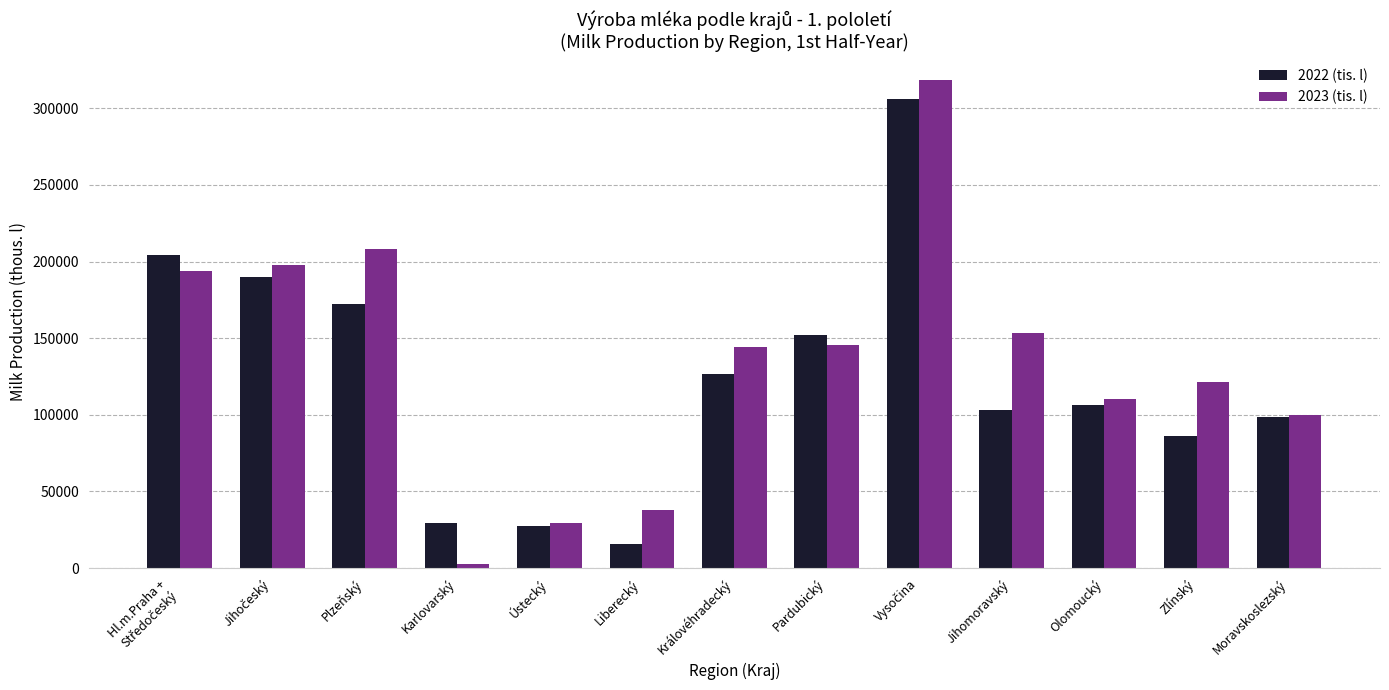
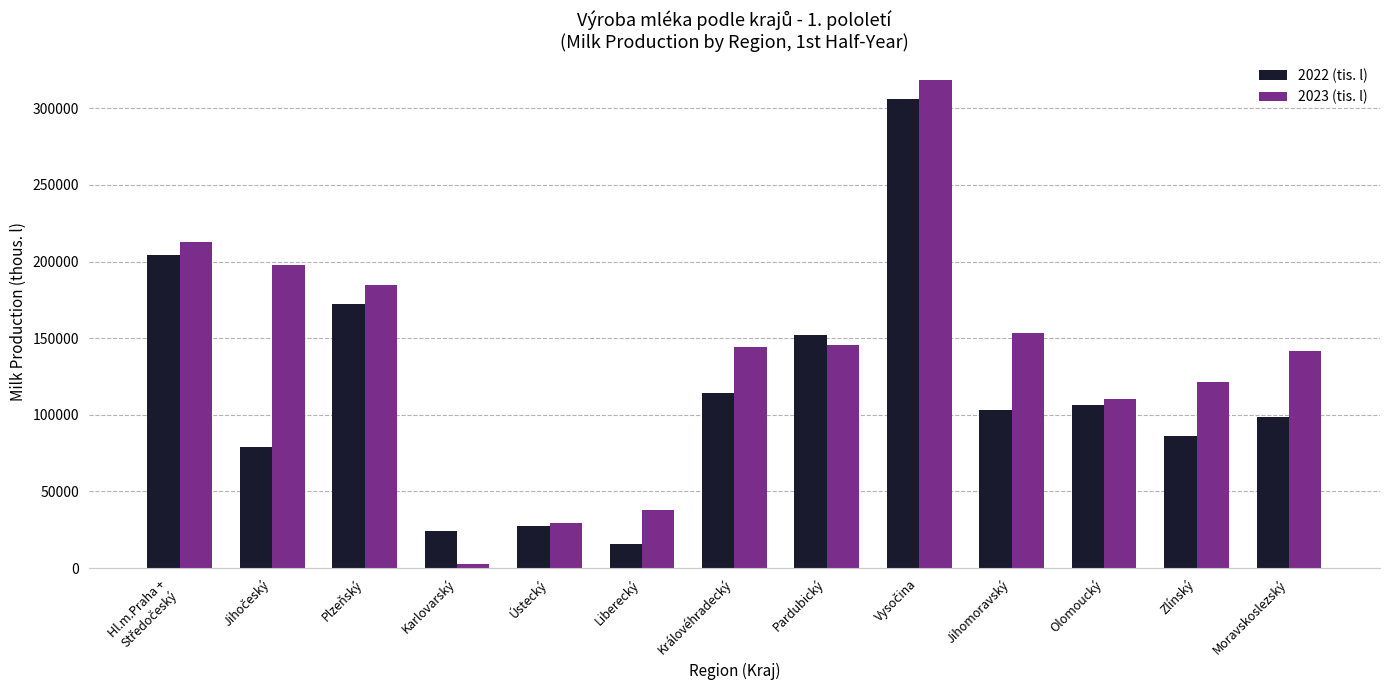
2023 (tis. l), Hl.m.Praha + Středočeský: 194000 -> 212000
2022 (tis. l), Jihočeský: 190000 -> 79000
2023 (tis. l), Plzeňský: 208000 -> 185000
2022 (tis. l), Karlovarský: 30000 -> 24000
2022 (tis. l), Královéhradecký: 127000 -> 114000
2023 (tis. l), Moravskoslezský: 100000 -> 142000
